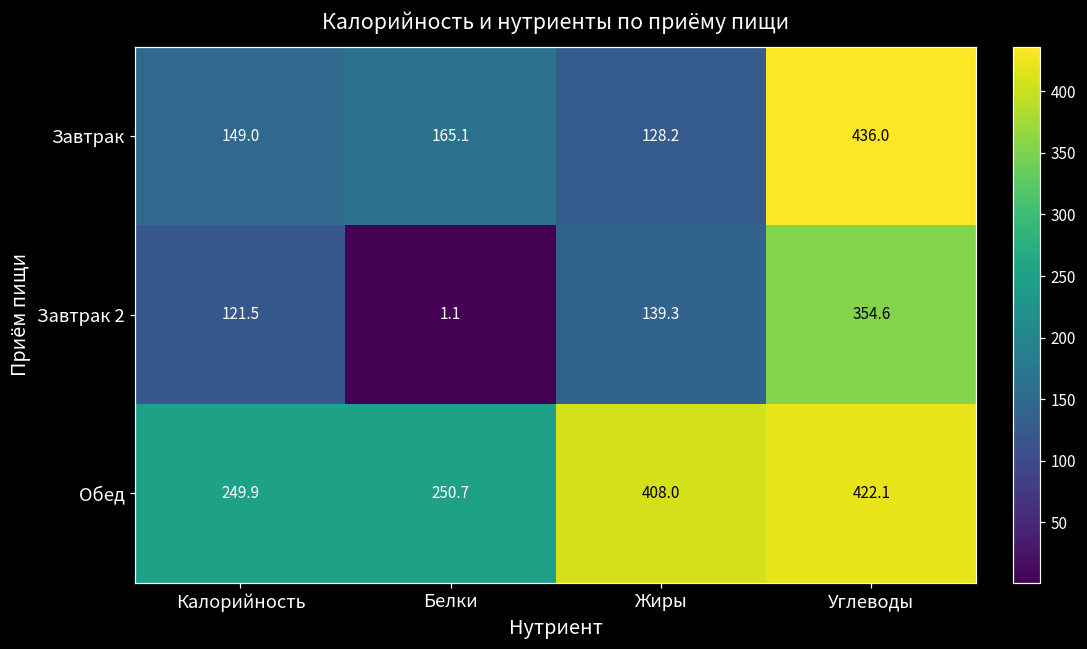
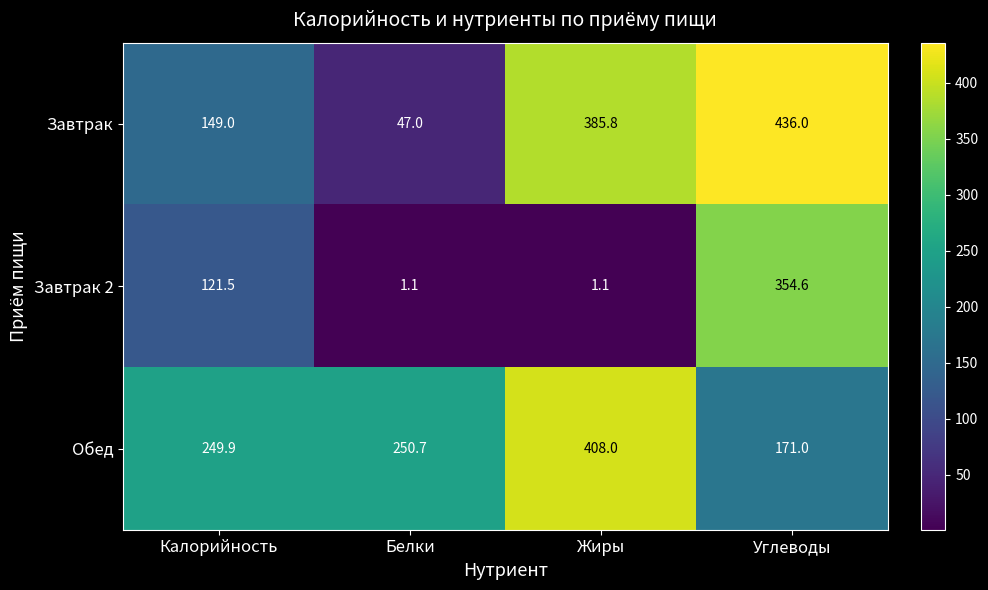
Завтрак, Белки: 165.1 -> 47.0
Завтрак, Жиры: 128.2 -> 385.8
Завтрак 2, Жиры: 139.3 -> 1.1
Обед, Углеводы: 422.1 -> 171.0
